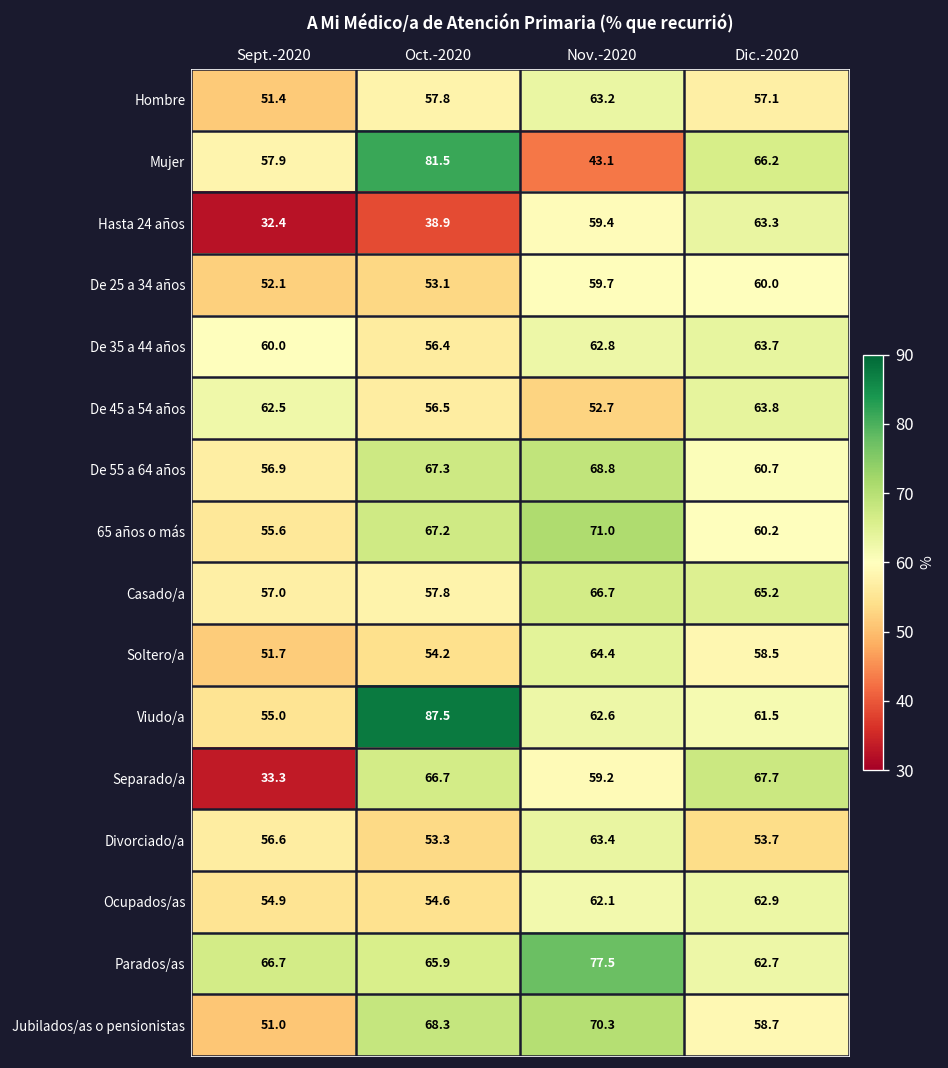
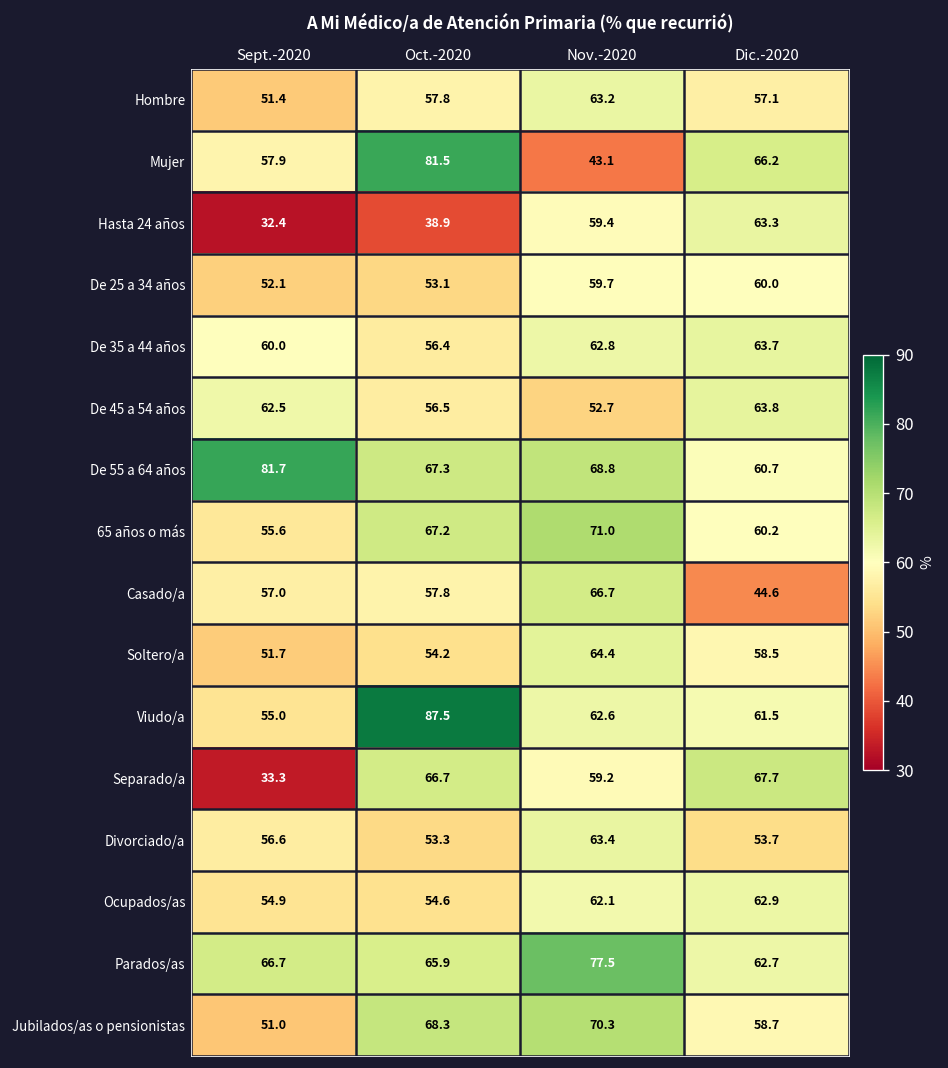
De 55 a 64 años, Sept.-2020: 56.9 -> 81.7
Casado/a, Dic.-2020: 65.2 -> 44.6
